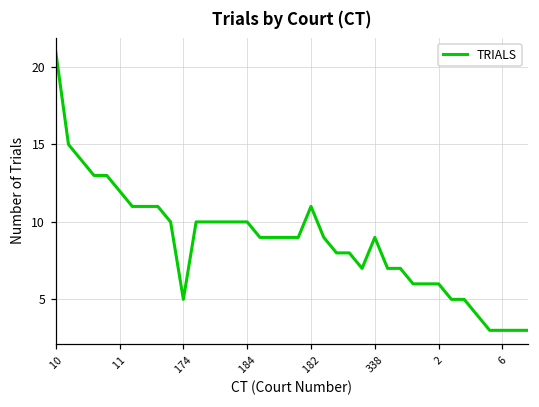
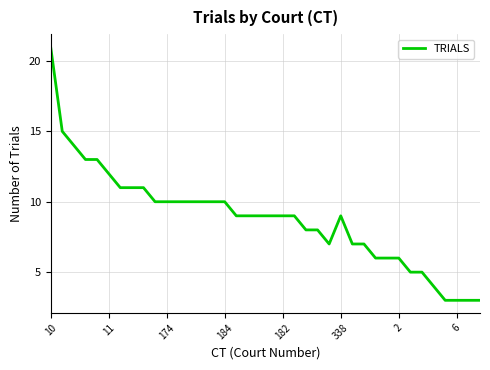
174: 5 -> 10
182: 11 -> 9
